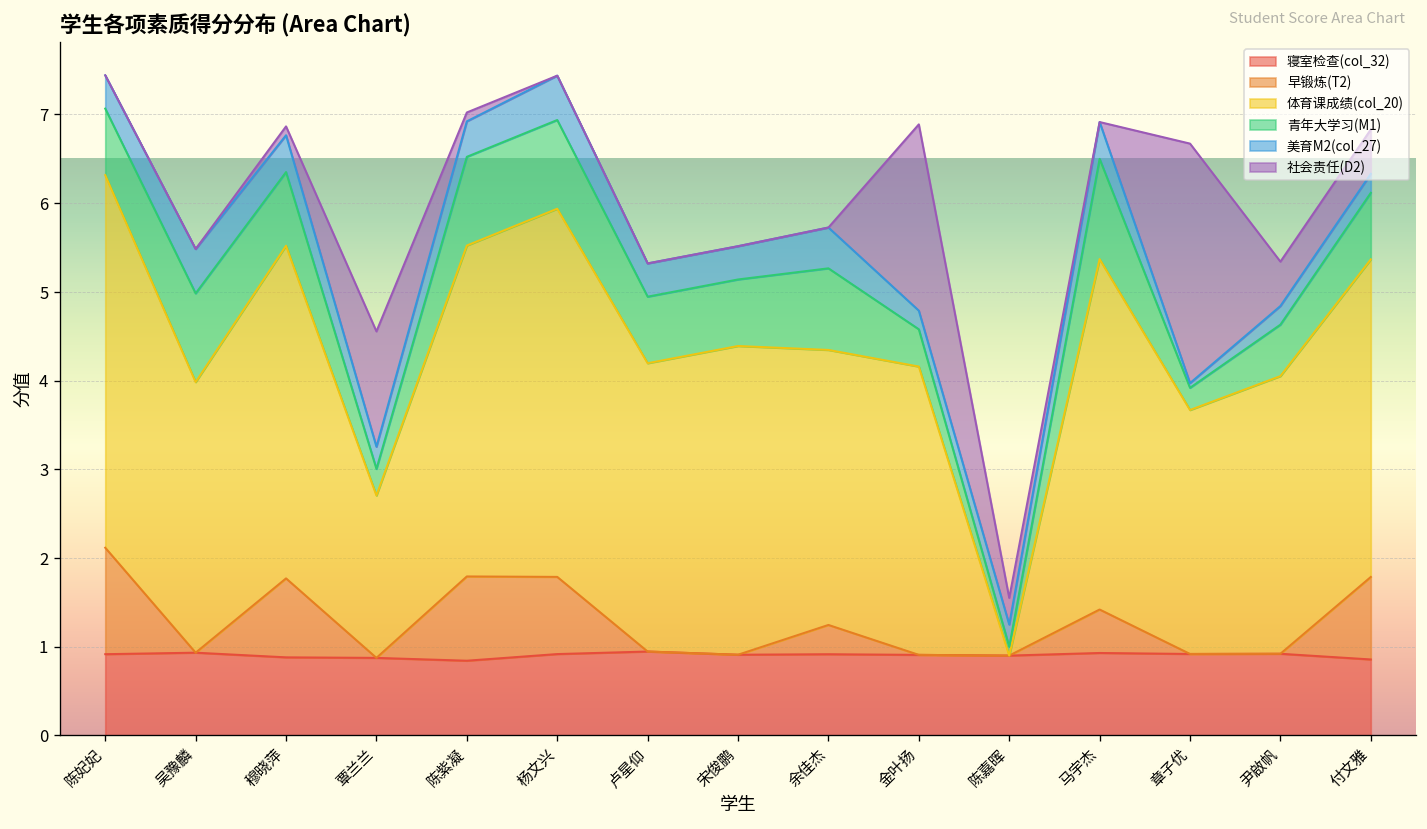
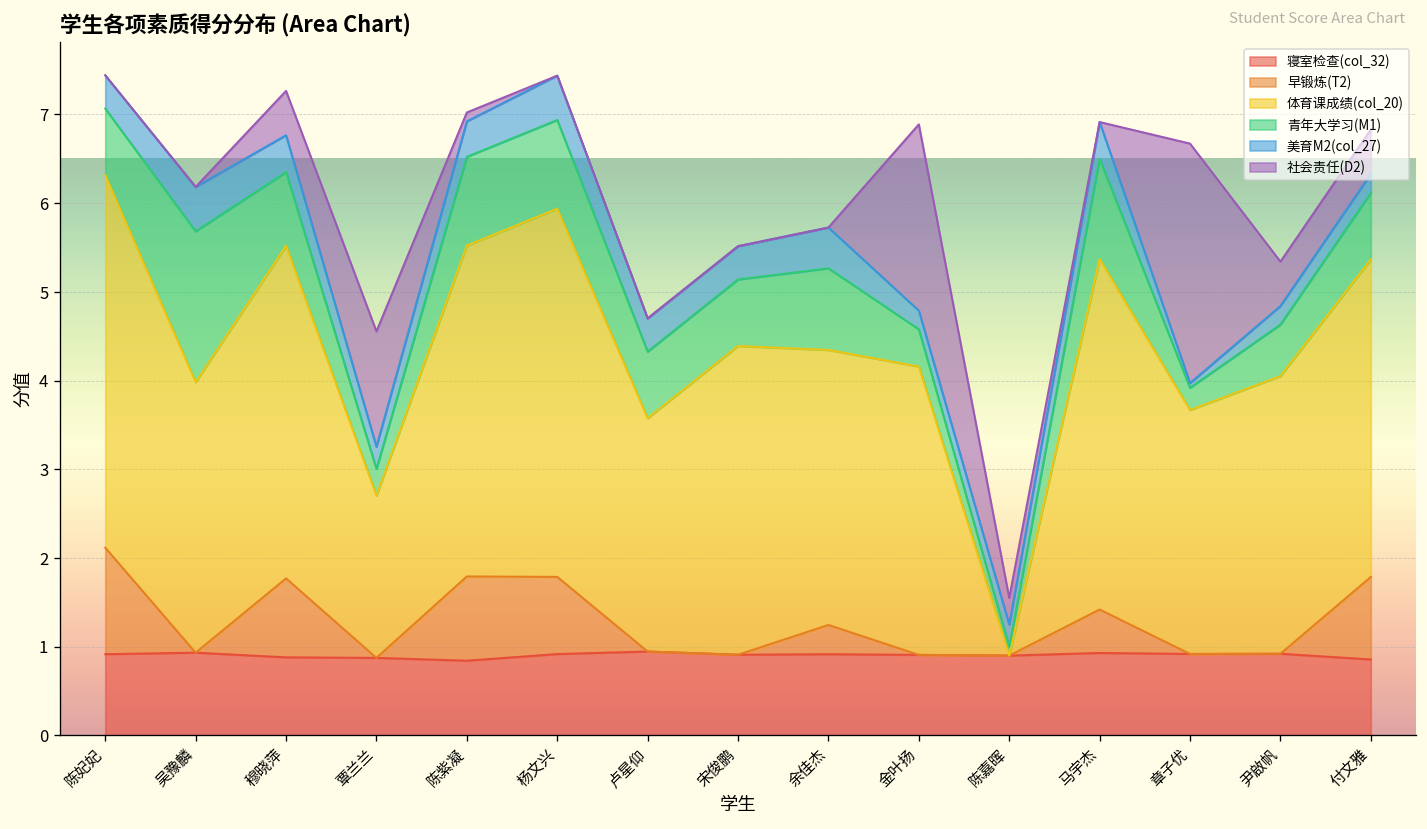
青年大学习(M1), 吴豫麟: 1.0 -> 1.7
社会责任(D2), 穆晓萍: 0.1 -> 0.5
体育课成绩(col_20), 卢星仰: 3.3 -> 2.6
